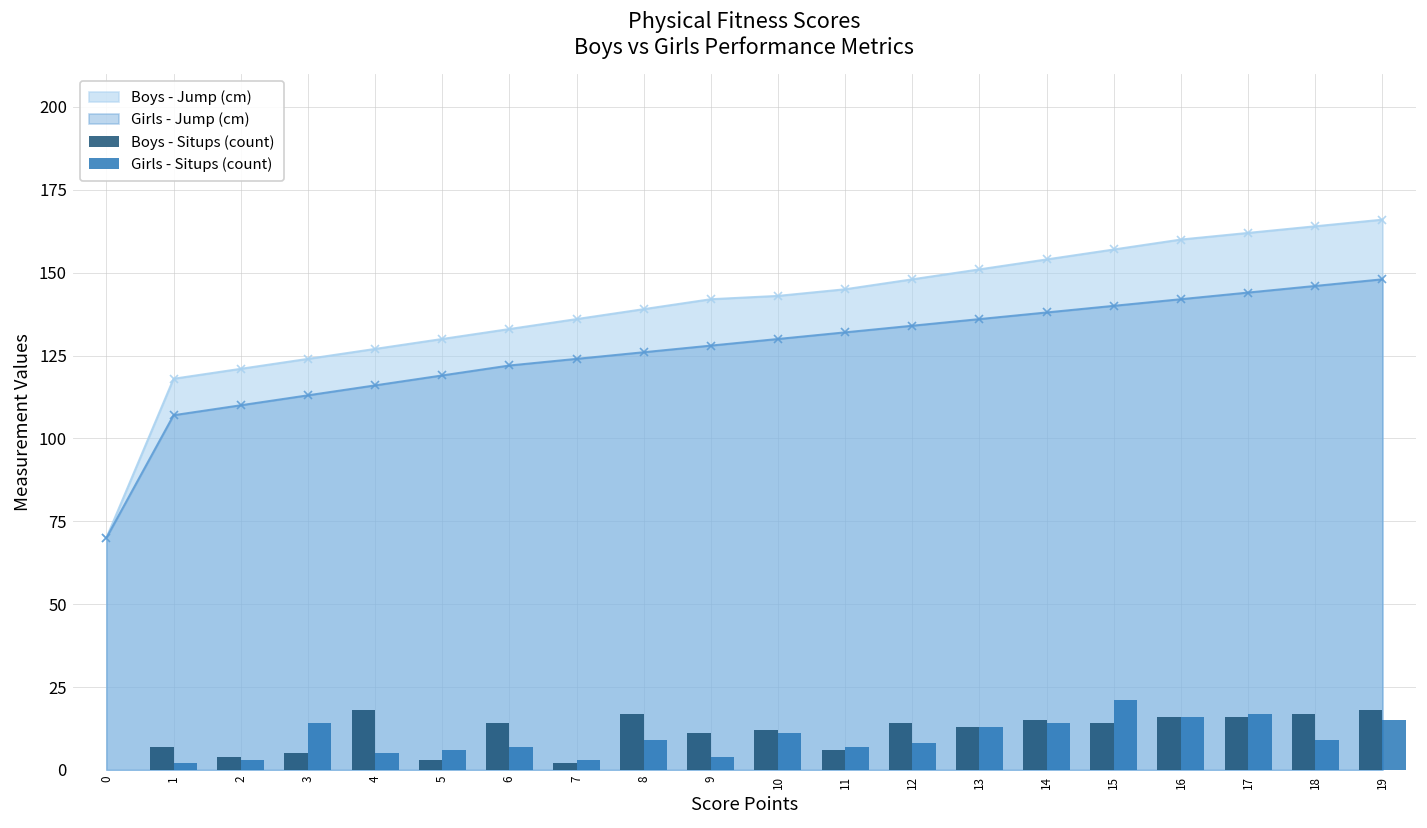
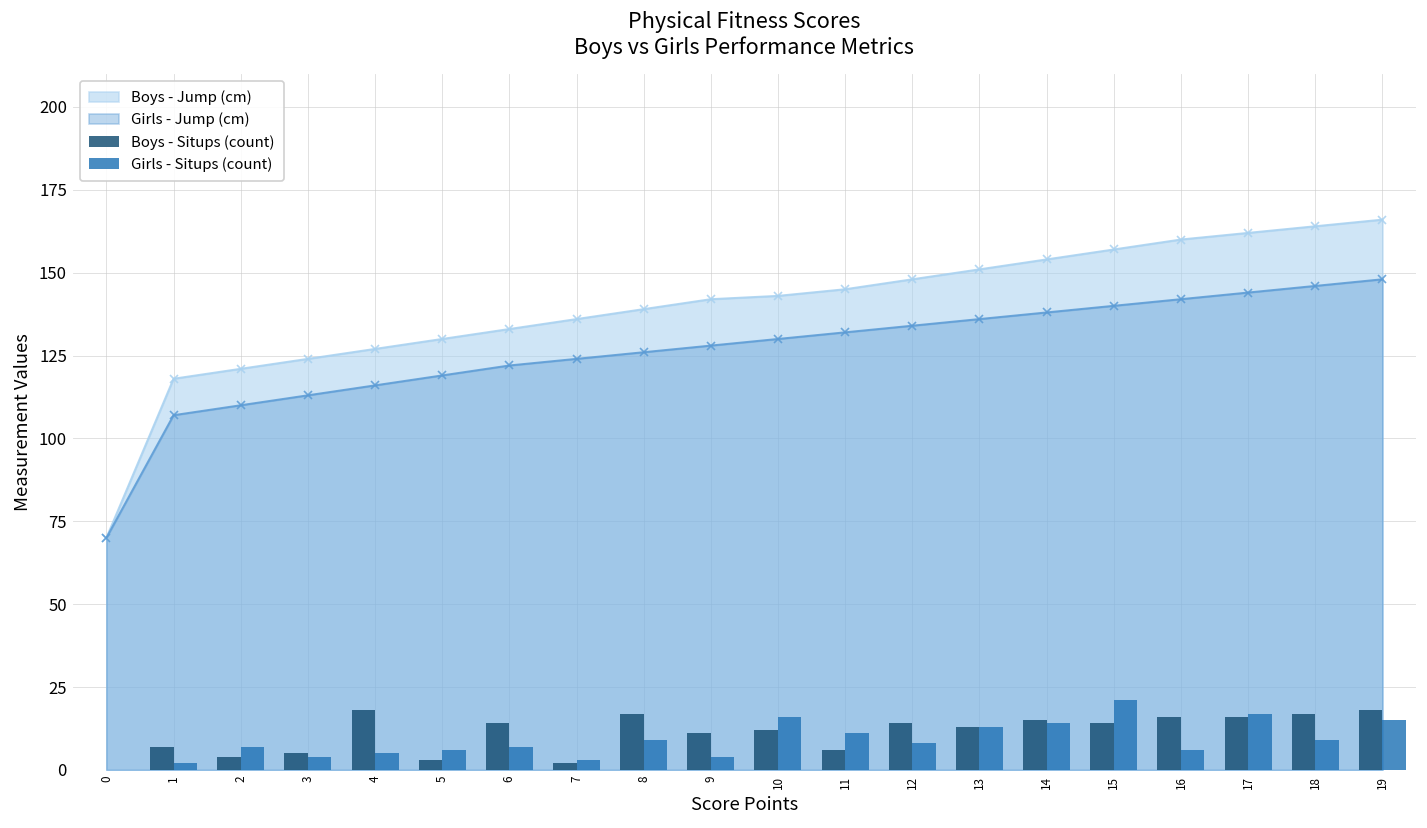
Girls - Situps (count), 2: 3 -> 7
Girls - Situps (count), 3: 14 -> 4
Girls - Situps (count), 10: 11 -> 16
Girls - Situps (count), 11: 7 -> 11
Girls - Situps (count), 16: 16 -> 6
